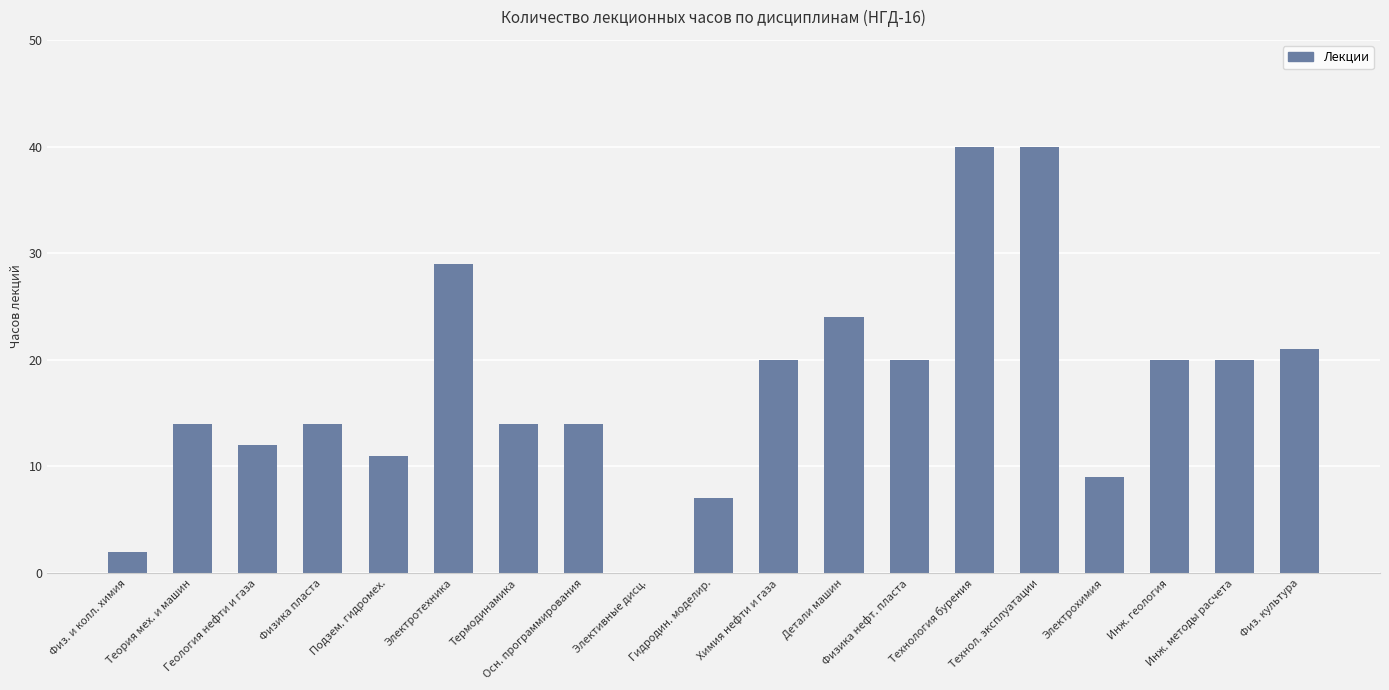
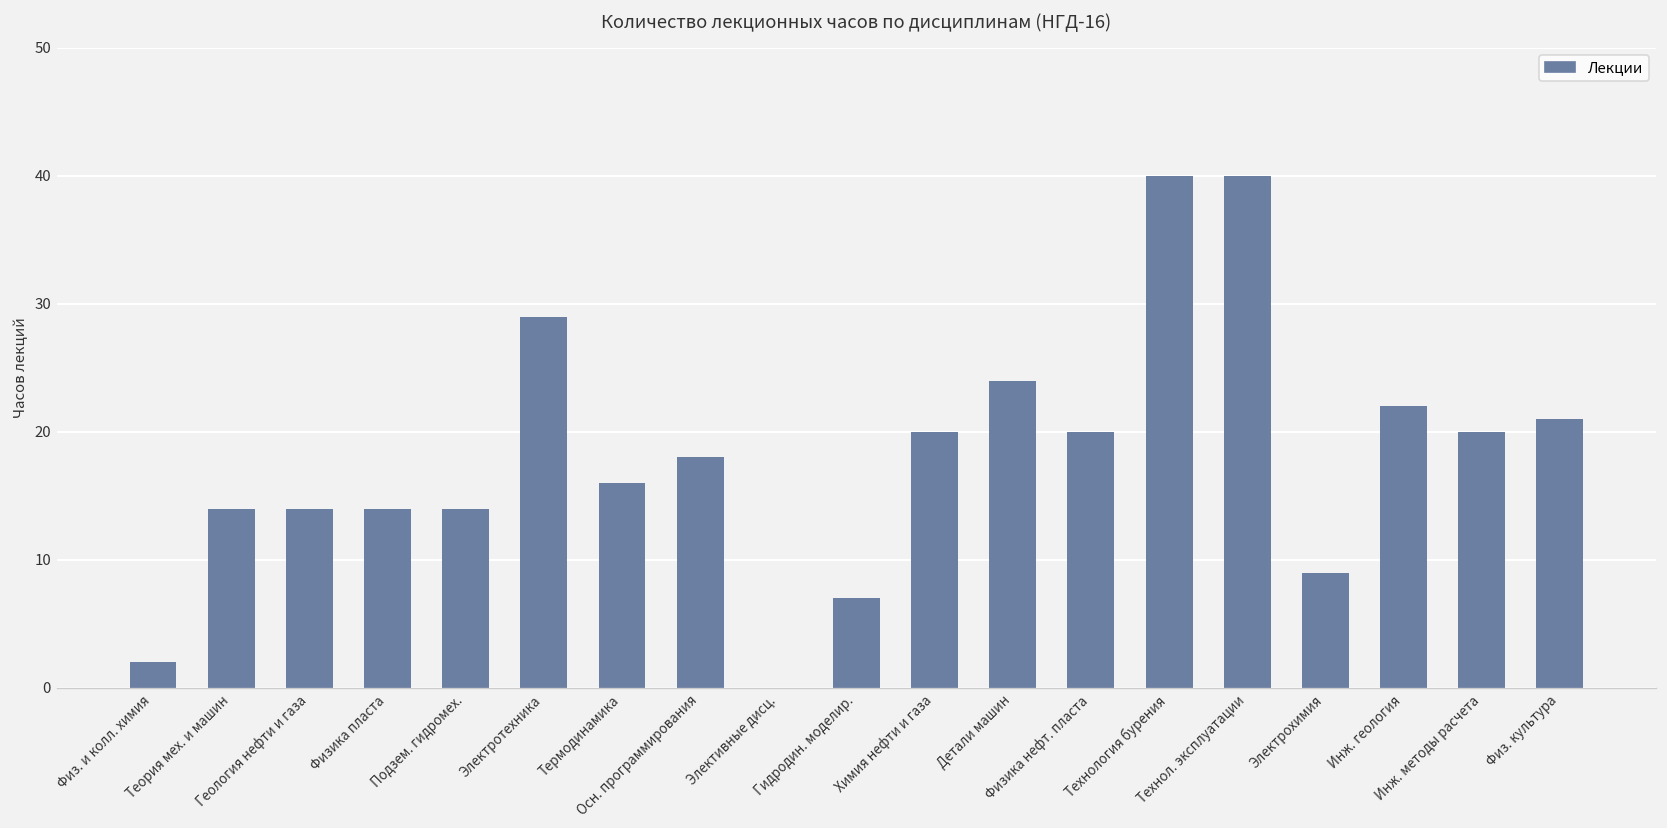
Геология нефти и газа: 12 -> 14
Подзем. гидромех.: 11 -> 14
Термодинамика: 14 -> 16
Осн. программирования: 14 -> 18
Инж. геология: 20 -> 22
